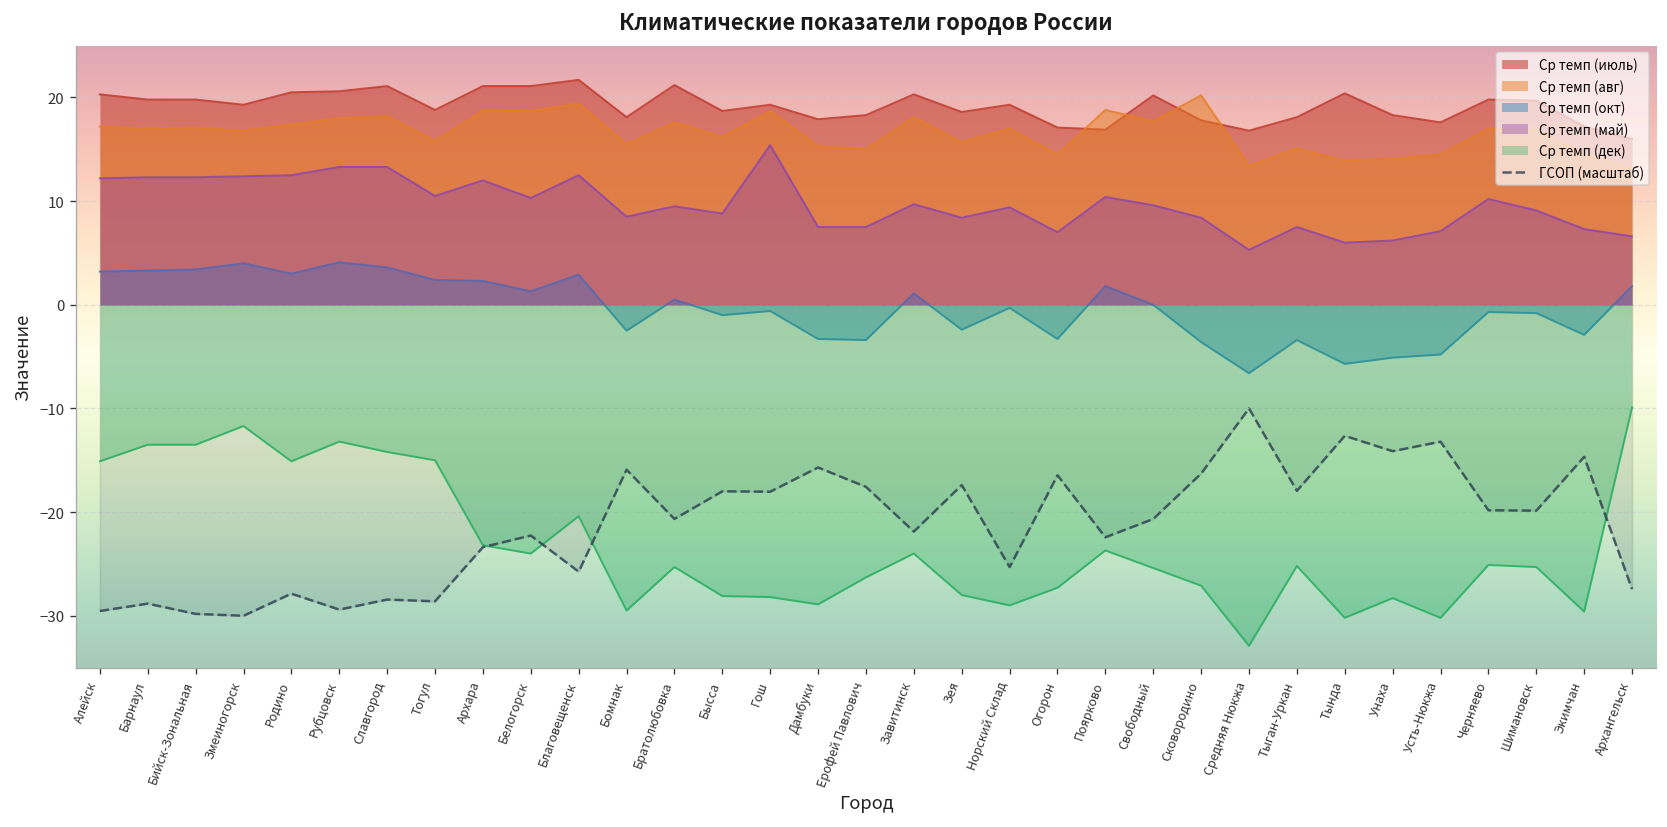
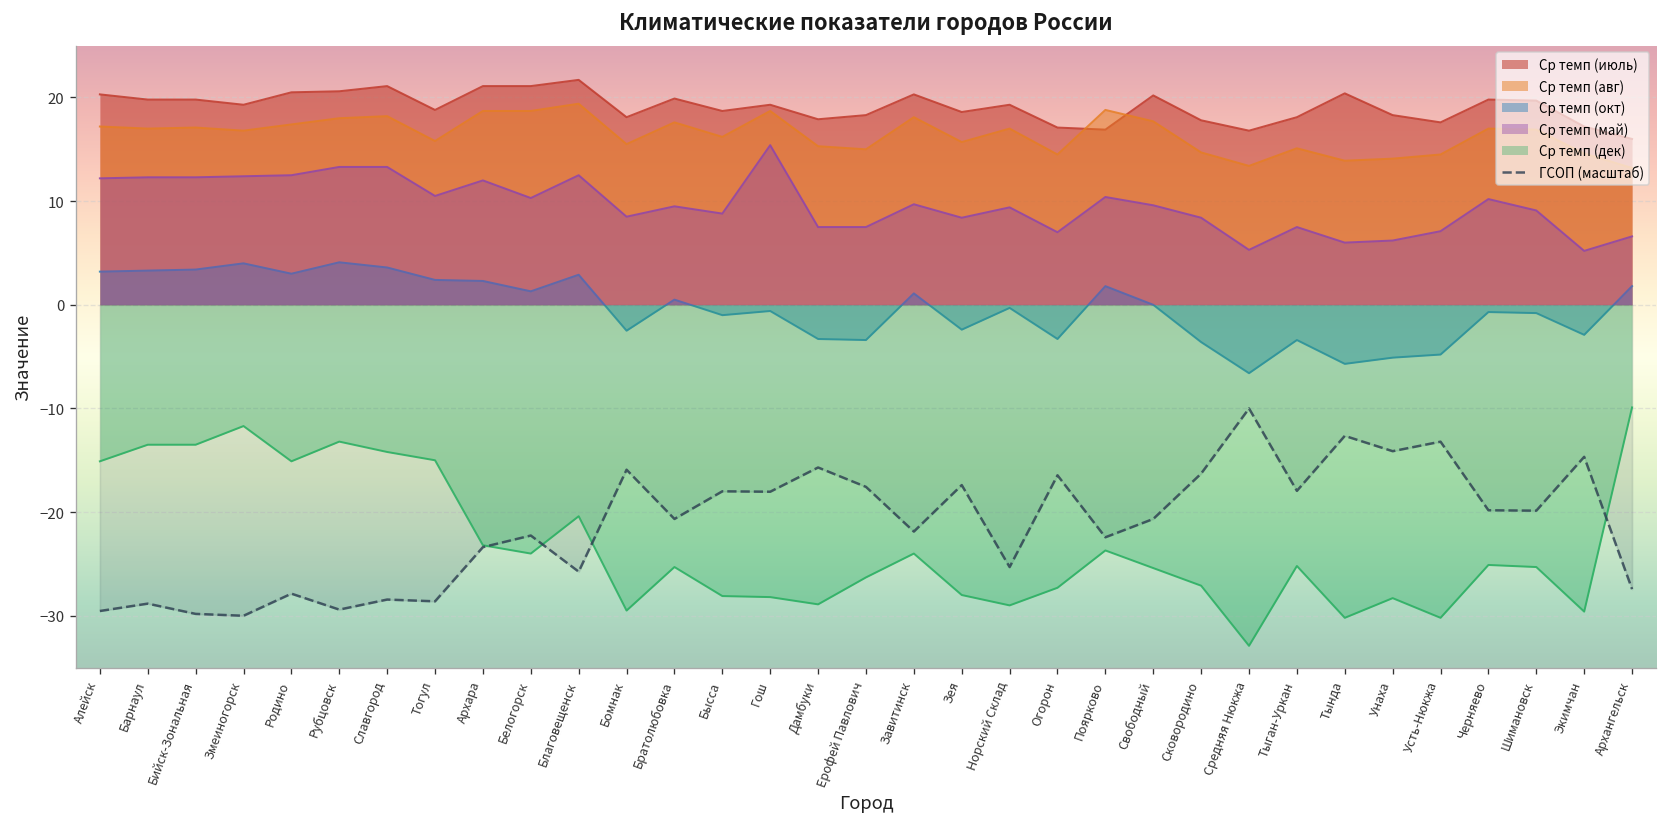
Ср темп (июль), Братолюбовка: 21 -> 20
Ср темп (авг), Сковородино: 20 -> 15
Ср темп (май), Экимчан: 7 -> 5
